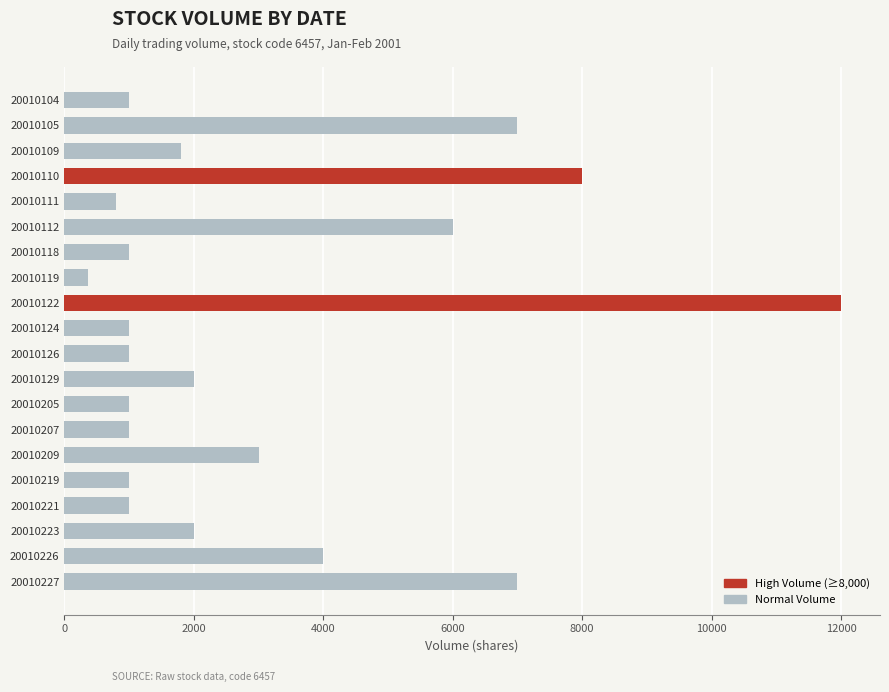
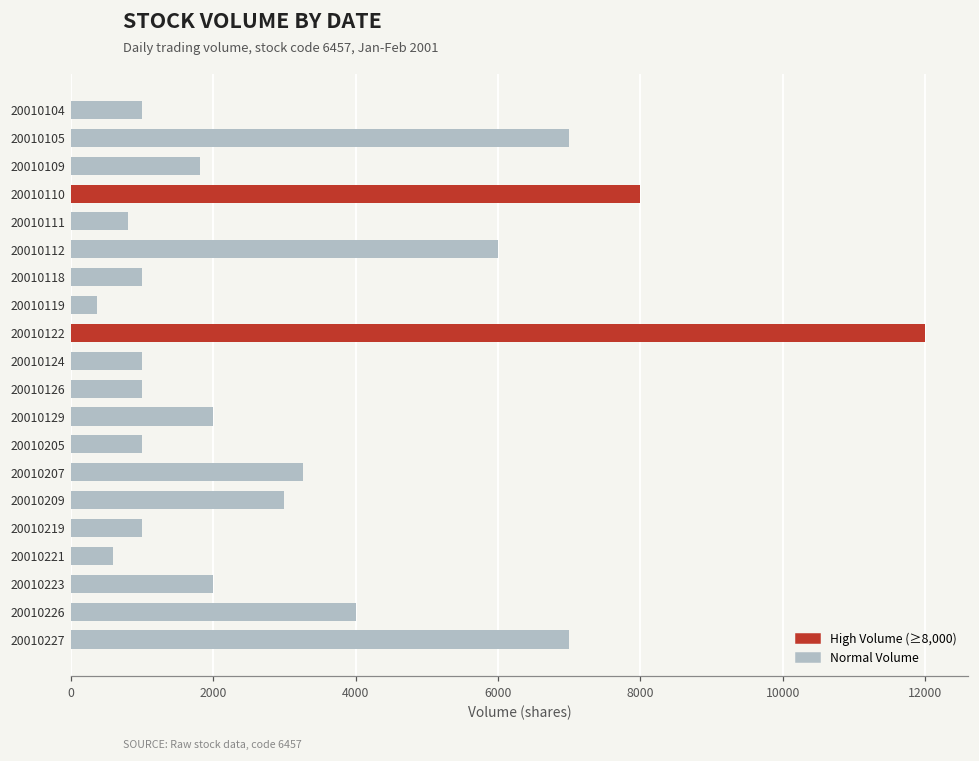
20010207: 1000 -> 3300
20010221: 1000 -> 600
